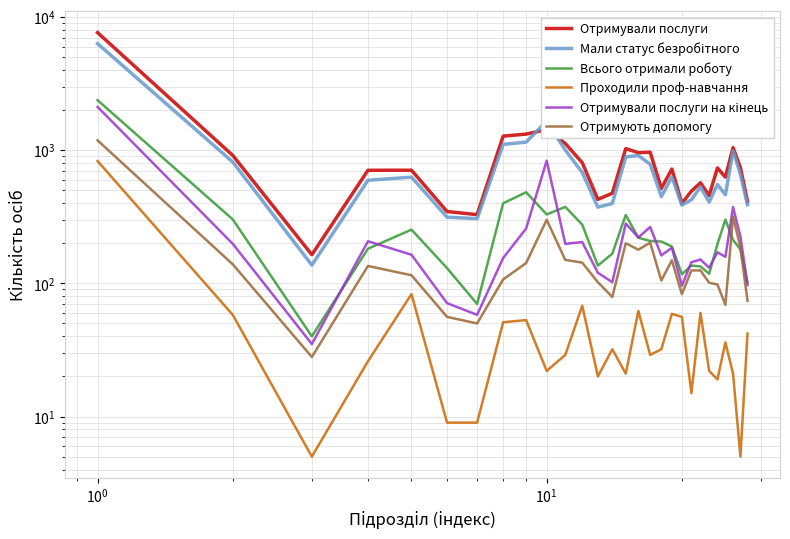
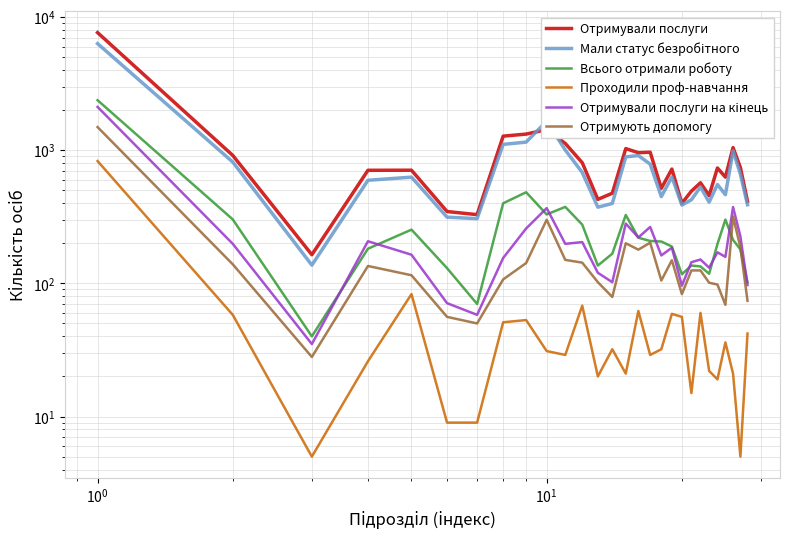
Отримують допомогу, 10^0: 1200 -> 1500
Проходили проф-навчання, 10^1: 22 -> 31
Отримували послуги на кінець, 10^1: 800 -> 370
